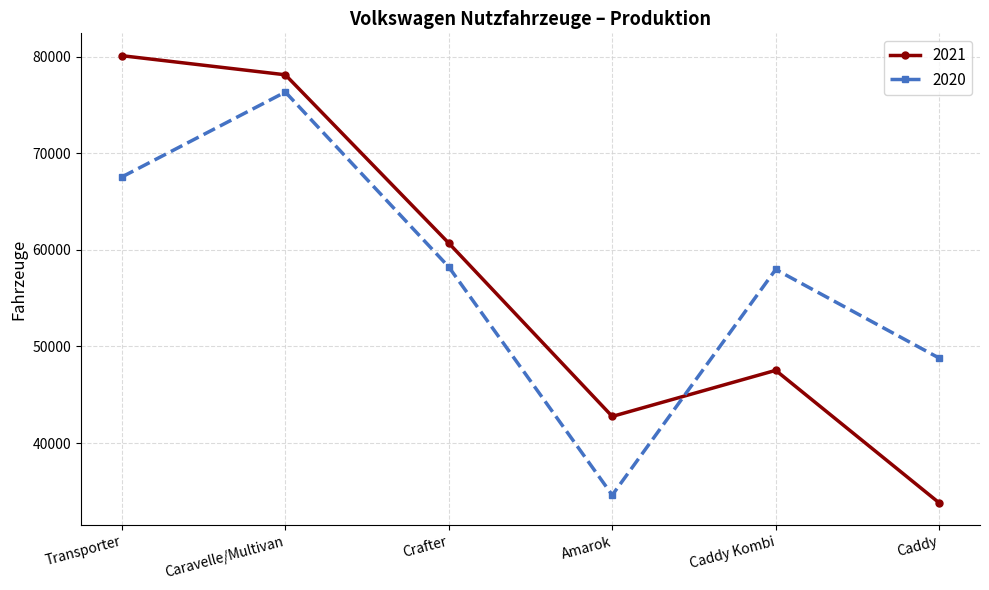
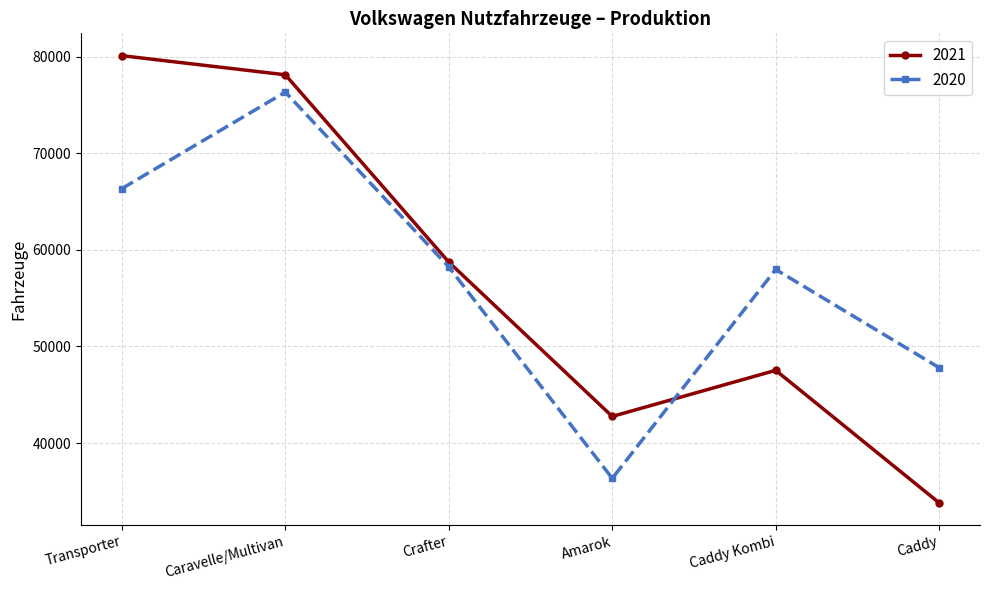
2020, Transporter: 68000 -> 66000
2021, Crafter: 61000 -> 59000
2020, Amarok: 35000 -> 36000
2020, Caddy: 49000 -> 48000
